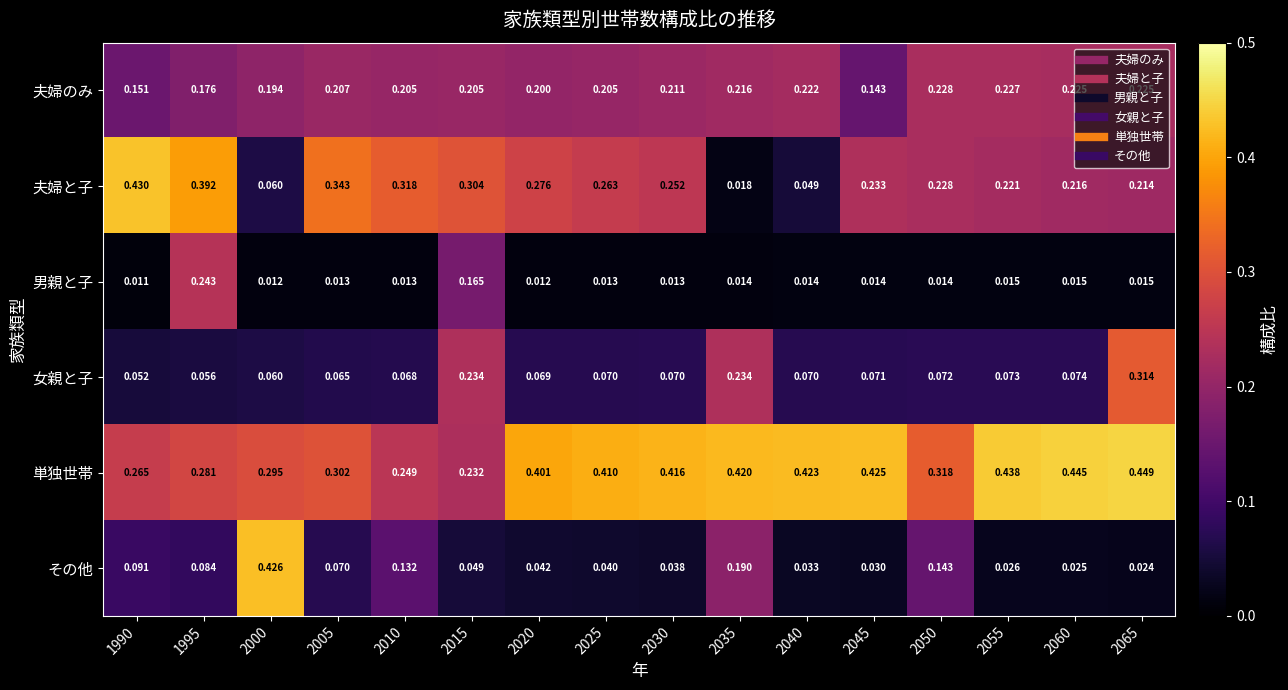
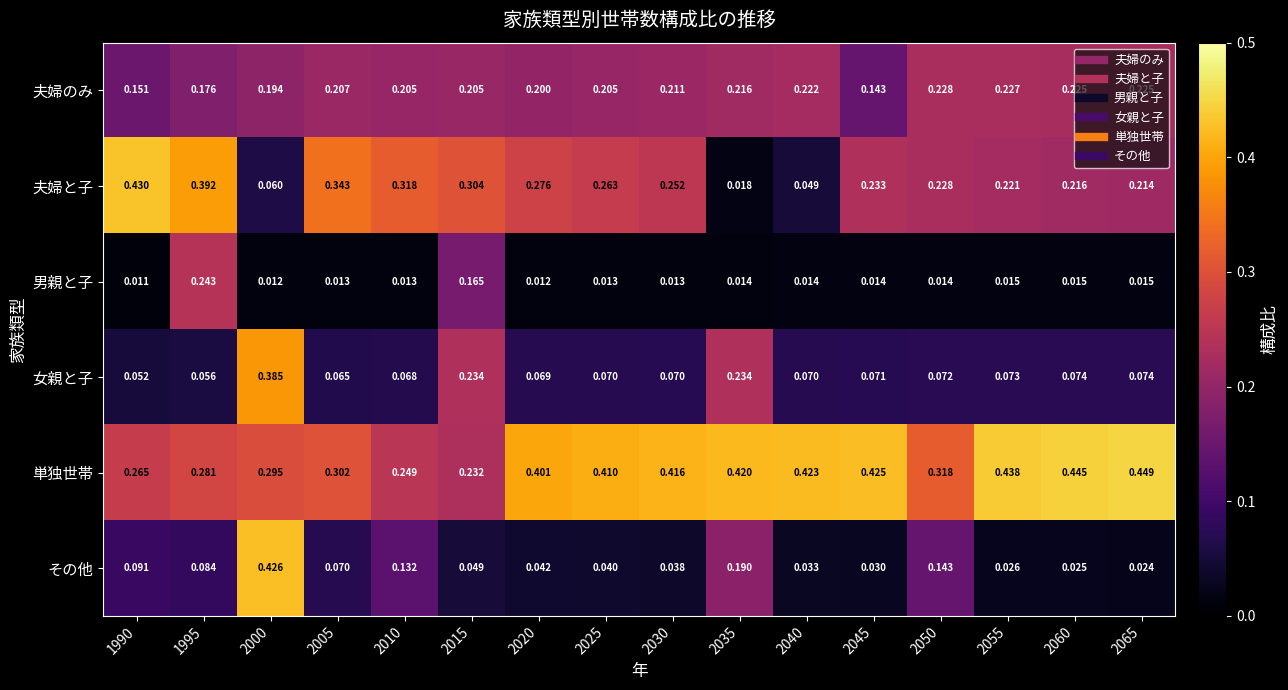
女親と子, 2000: 0.060 -> 0.385
女親と子, 2065: 0.314 -> 0.074
